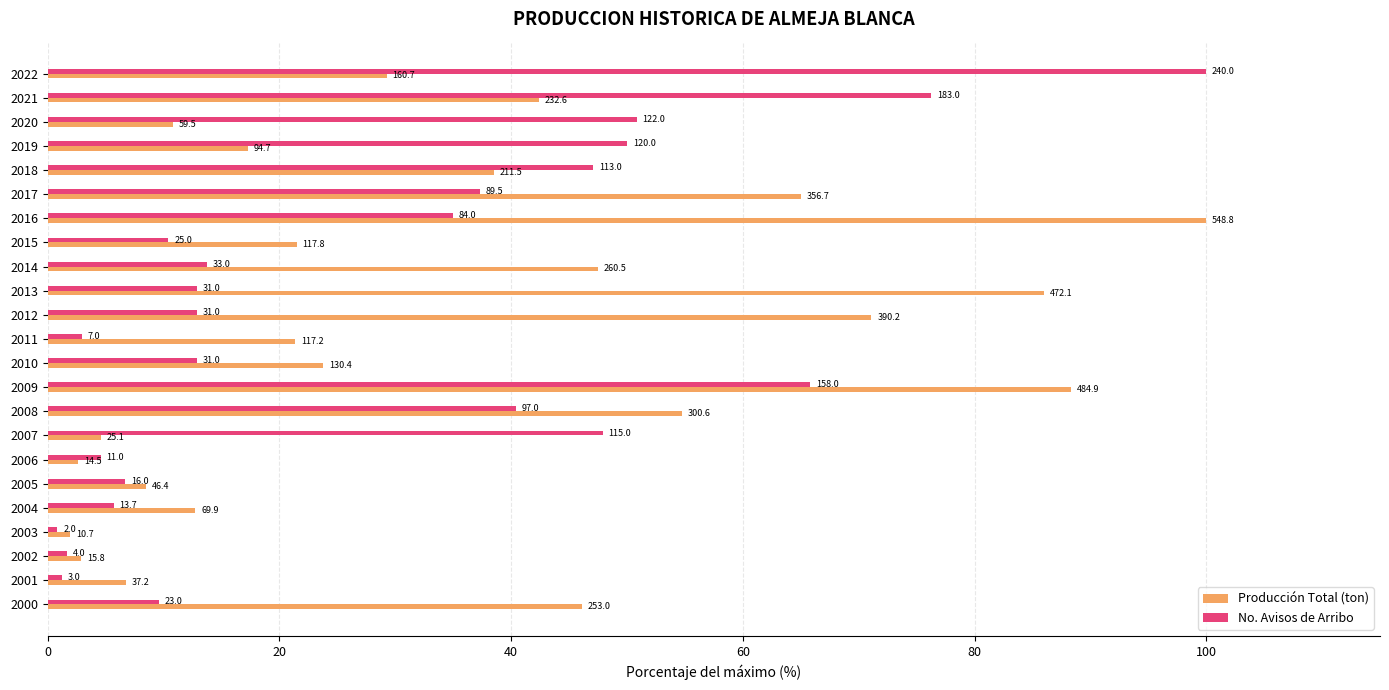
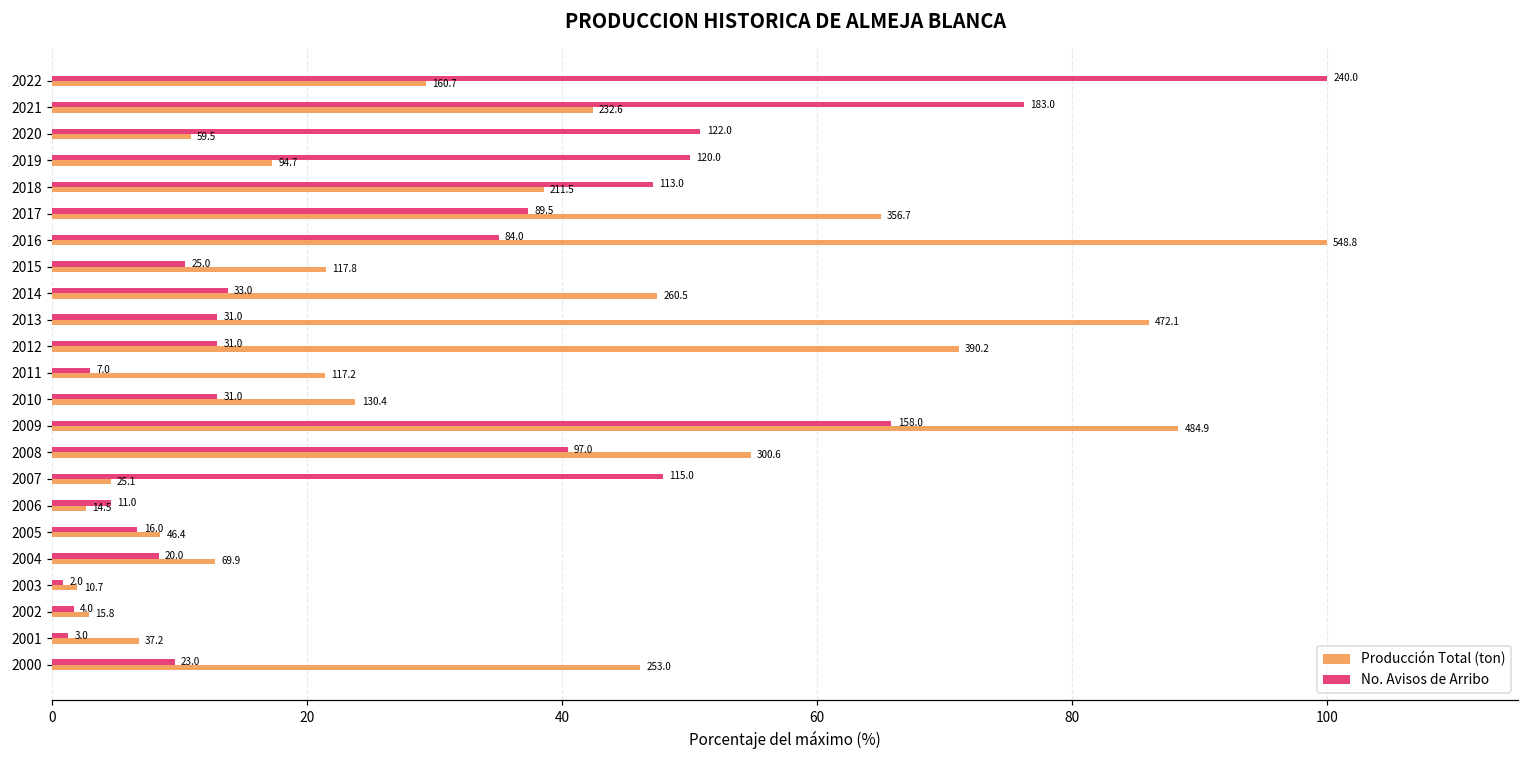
No. Avisos de Arribo, 2004: 13.7 -> 20.0
